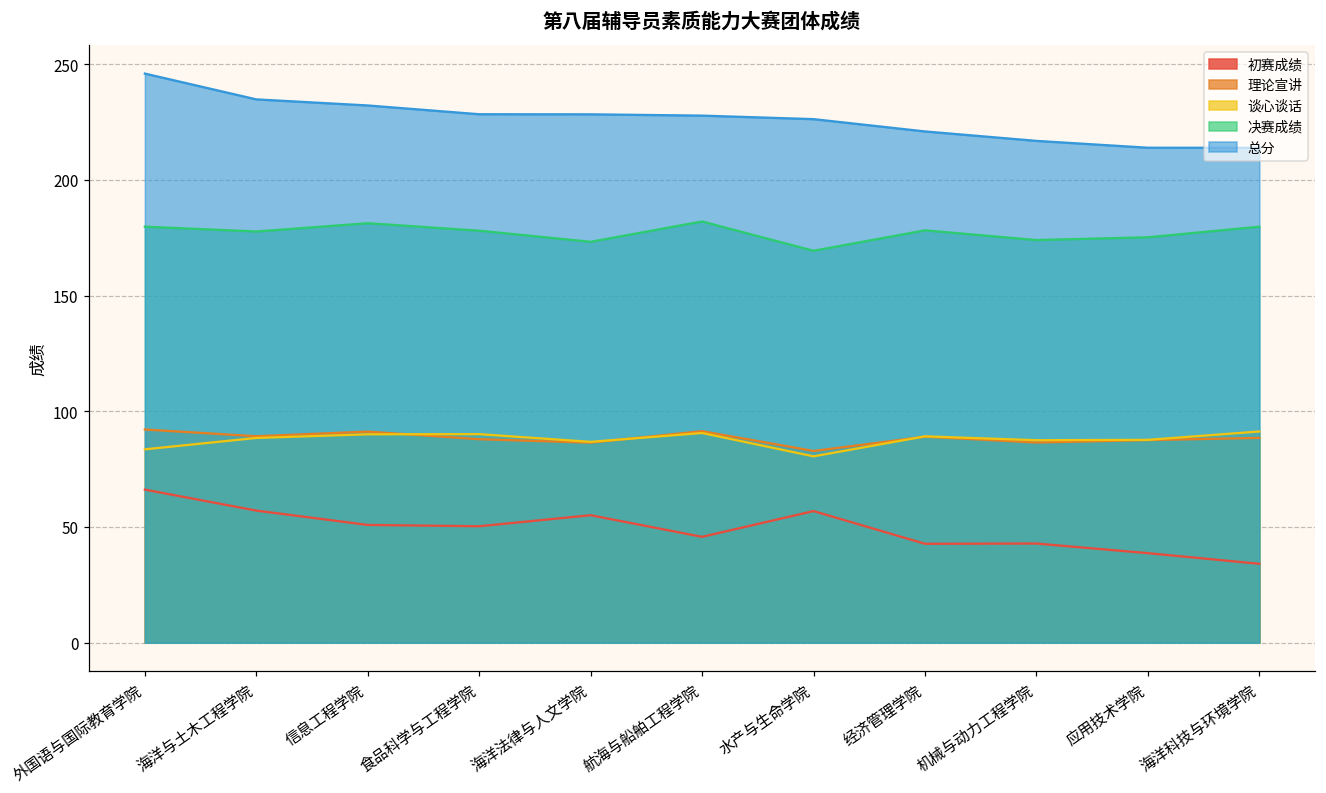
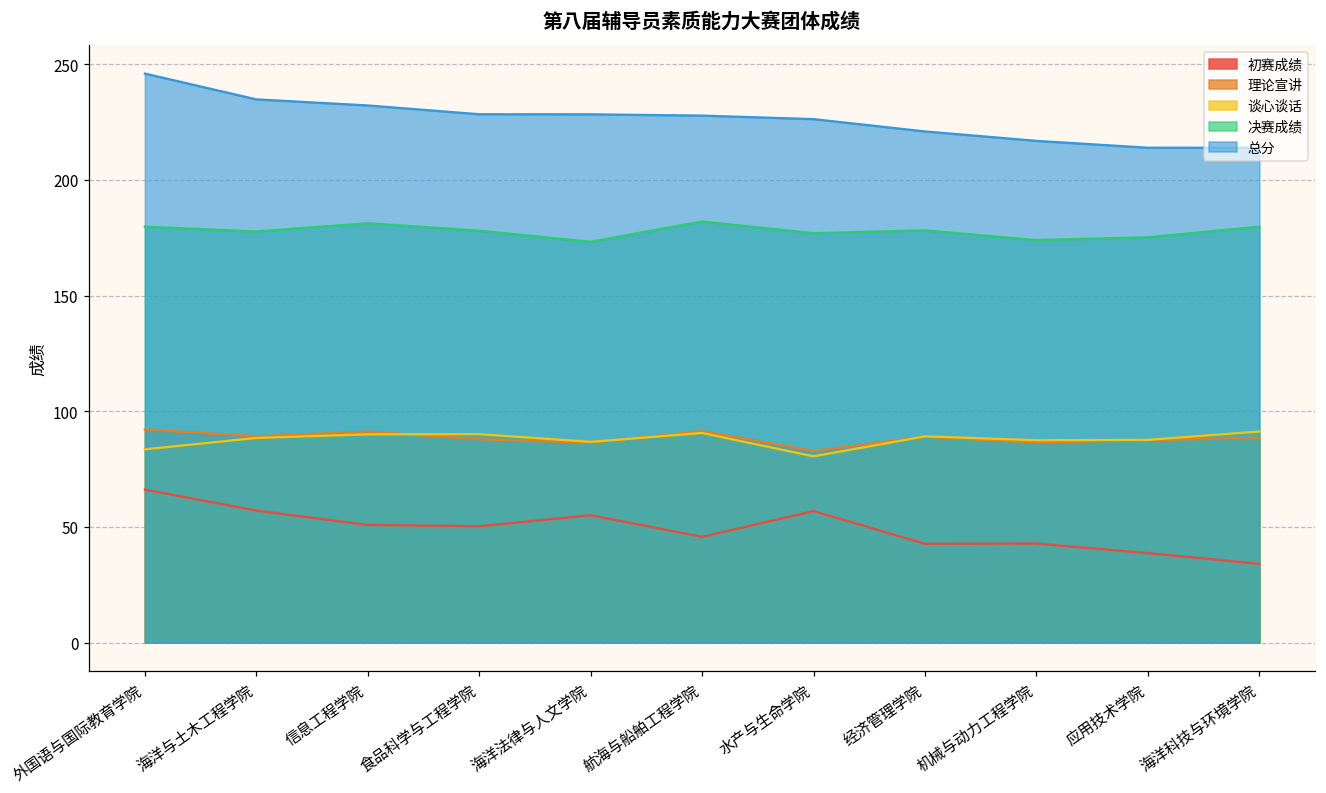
决赛成绩, 水产与生命学院: 169 -> 177
